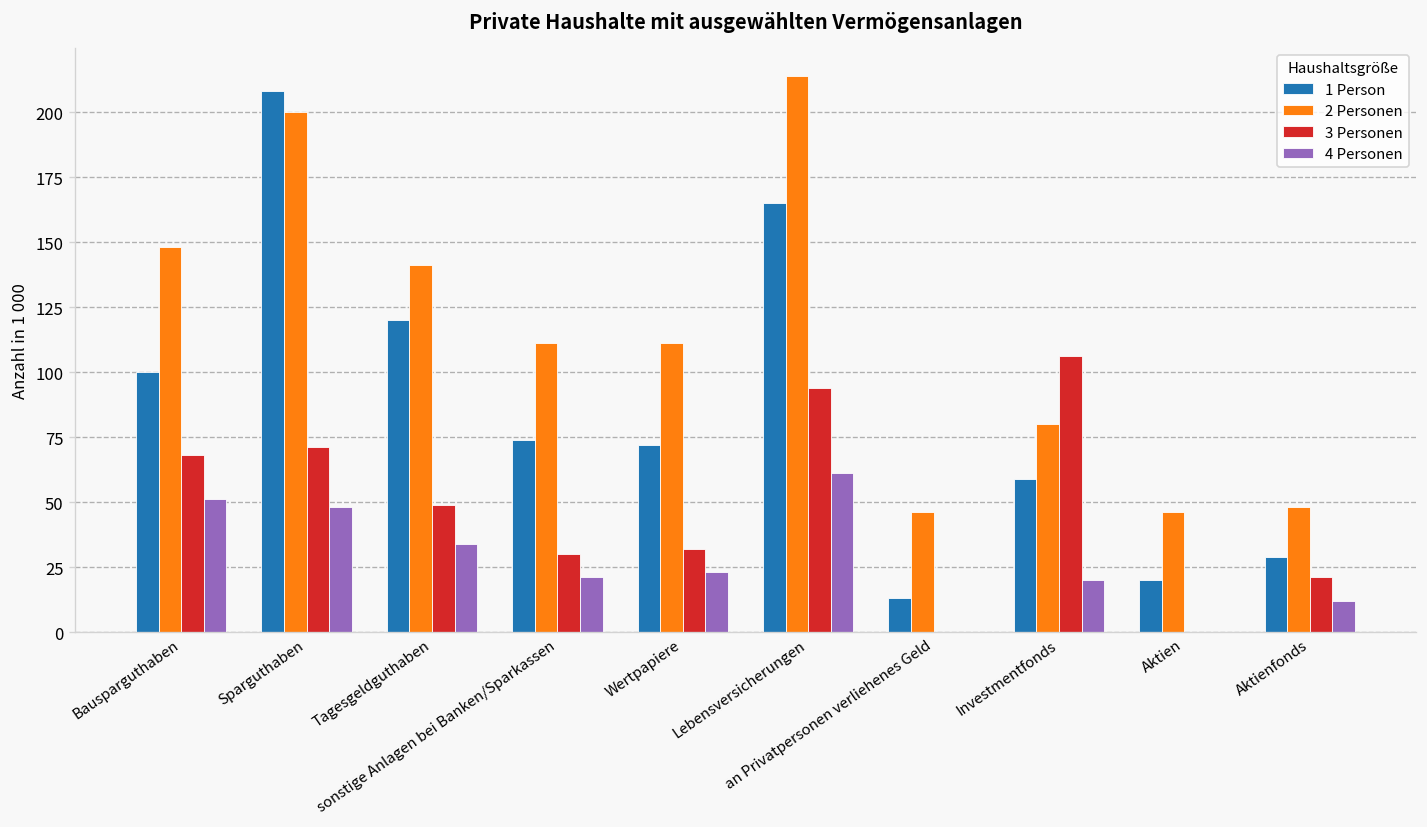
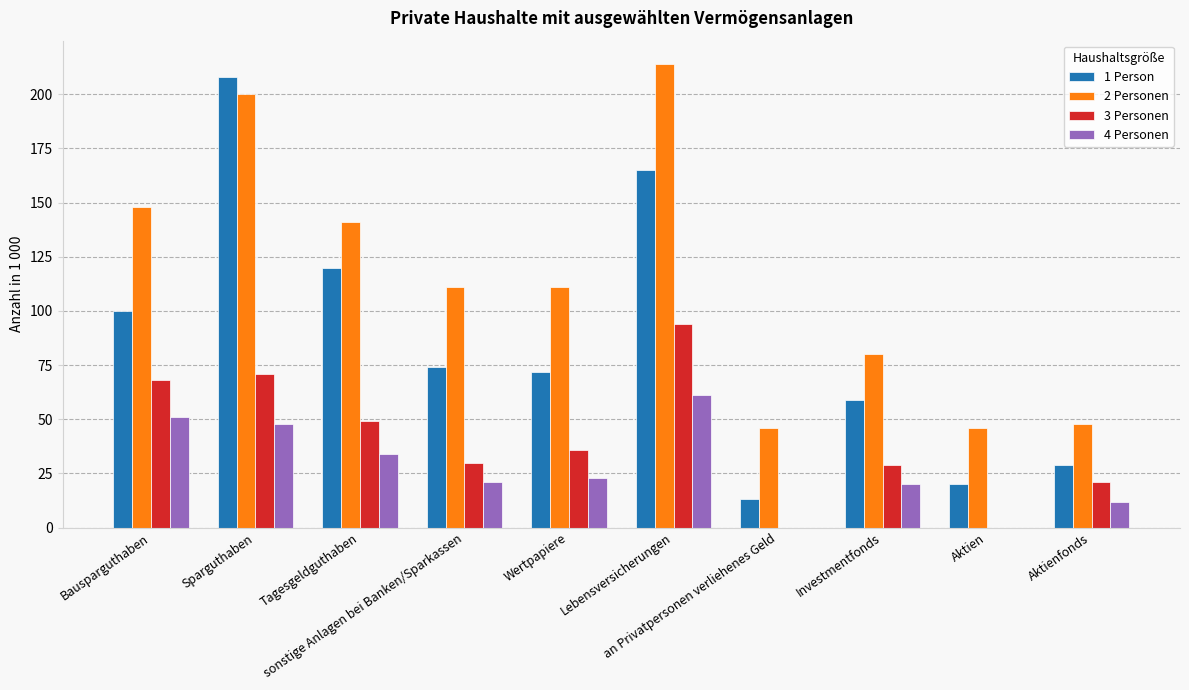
3 Personen, Wertpapiere: 32 -> 36
3 Personen, Investmentfonds: 106 -> 29
